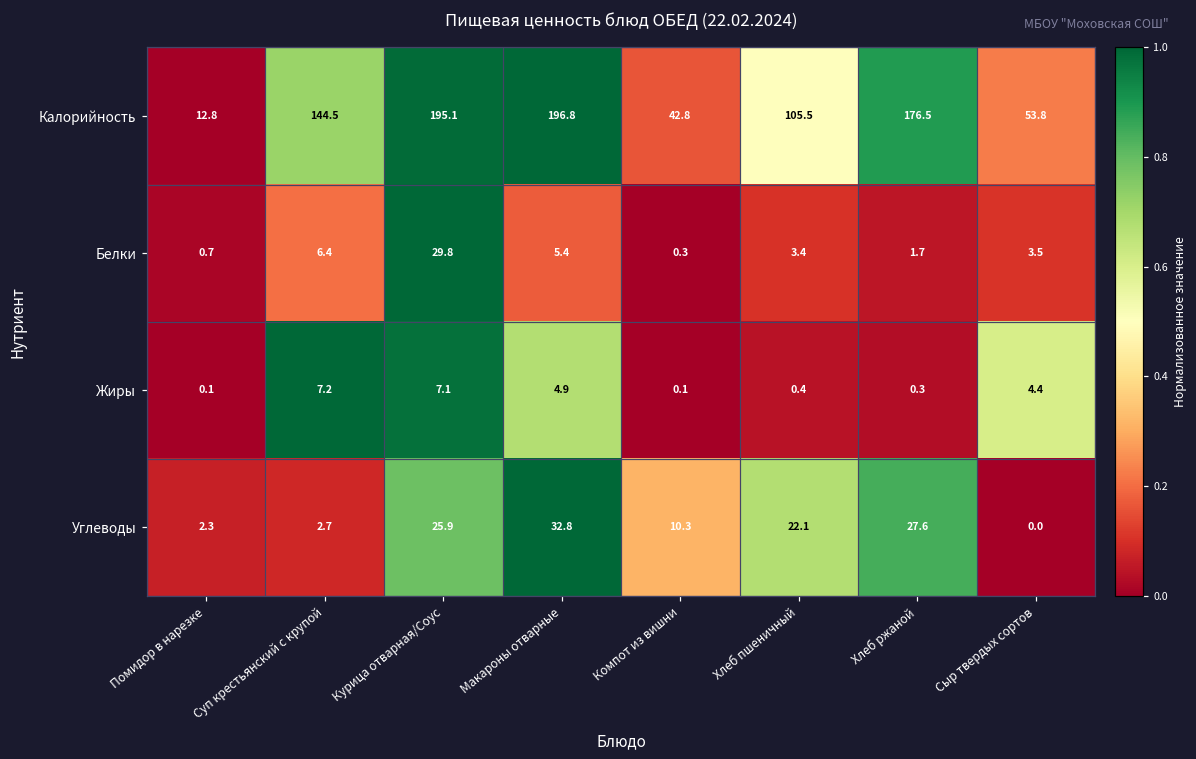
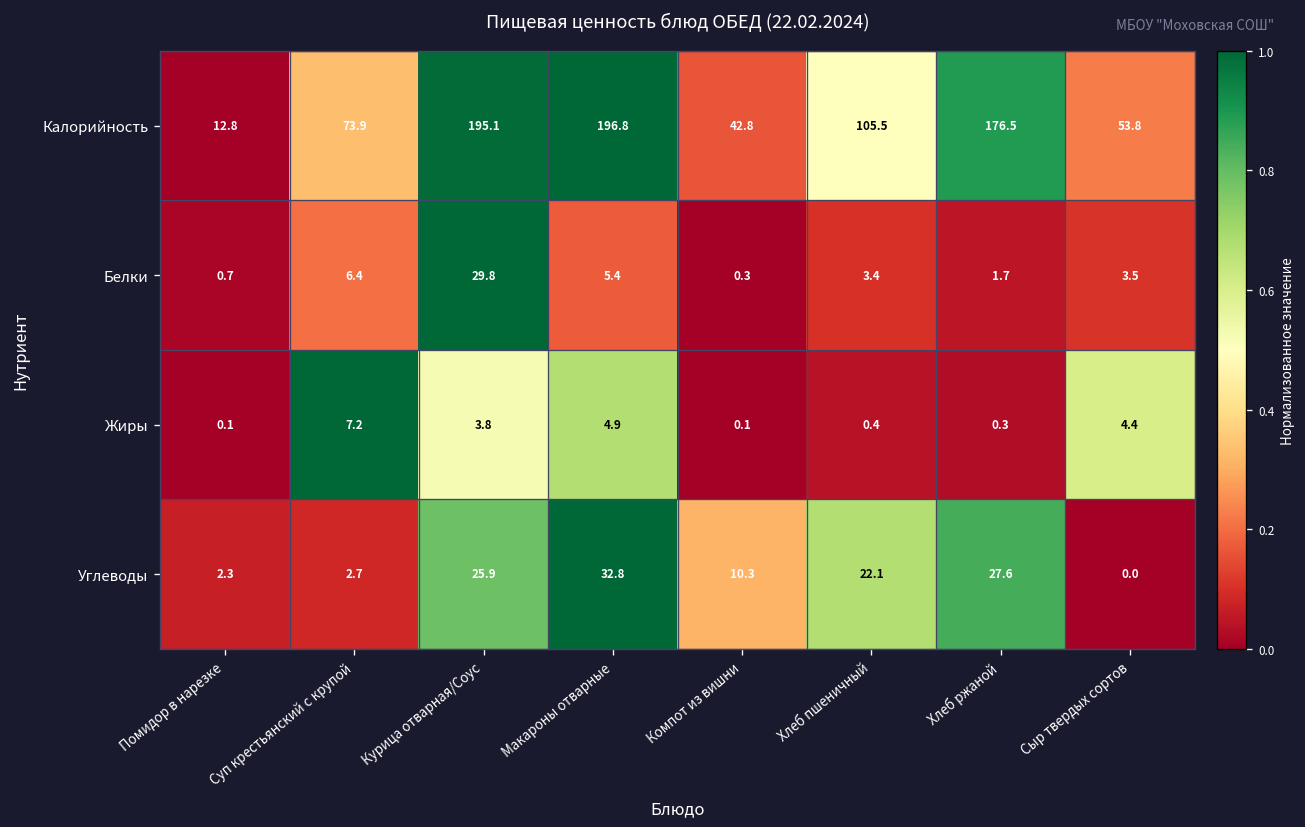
Калорийность, Суп крестьянский с крупой: 144.5 -> 73.9
Жиры, Курица отварная/Соус: 7.1 -> 3.8
